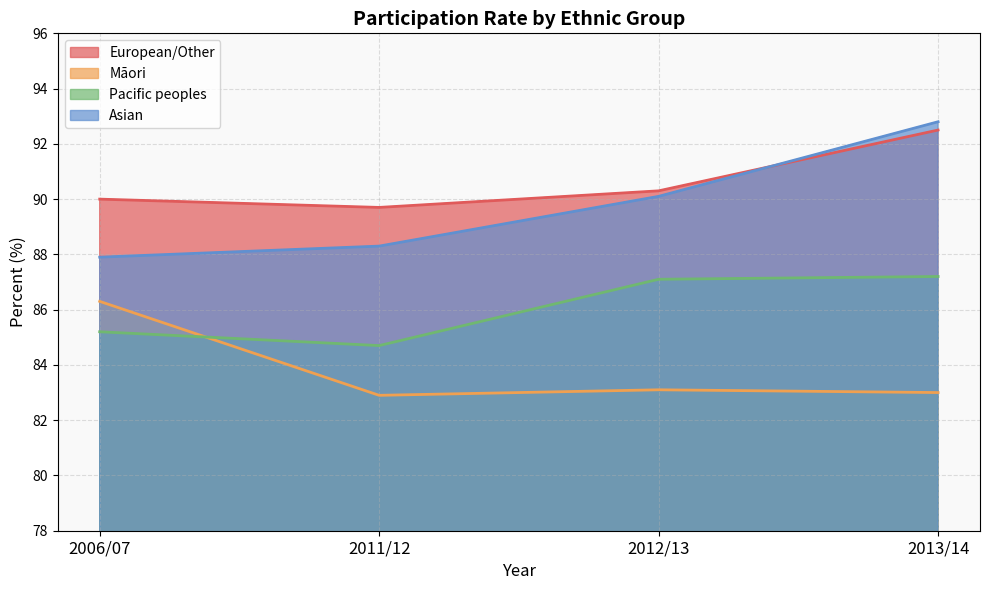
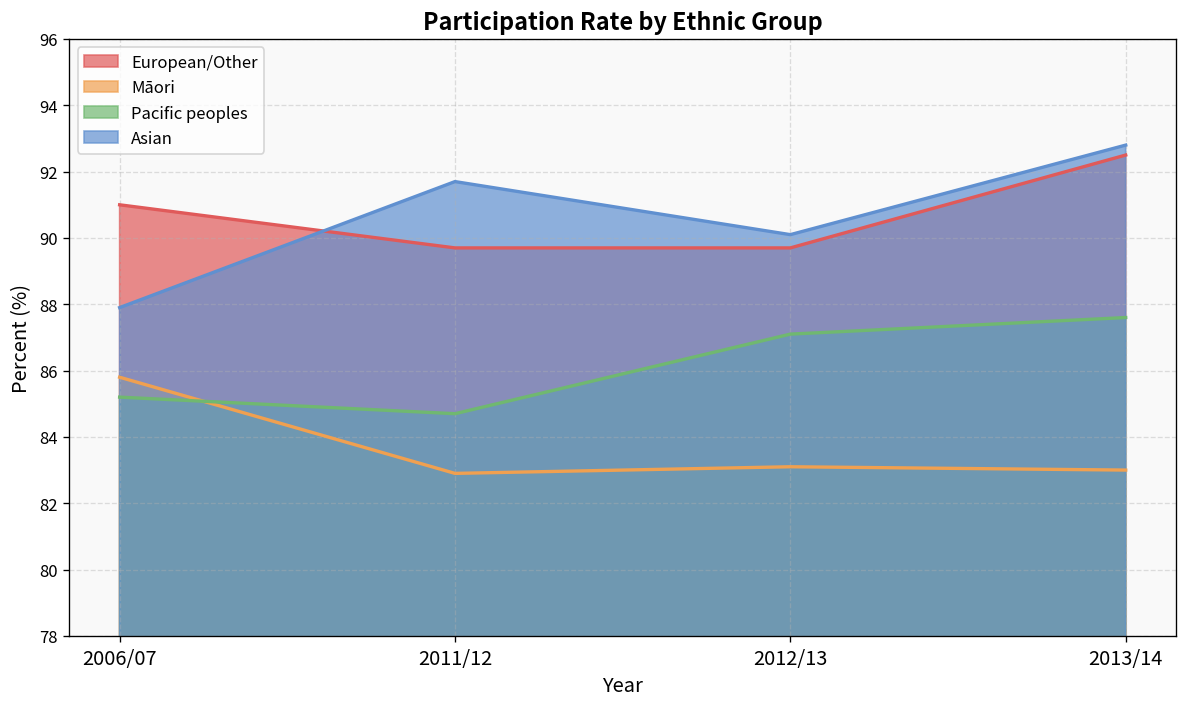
European/Other, 2006/07: 90 -> 91
Māori, 2006/07: 86.3 -> 85.8
Asian, 2011/12: 88.3 -> 91.7
European/Other, 2012/13: 90.3 -> 89.7
Pacific peoples, 2013/14: 87.2 -> 87.6
